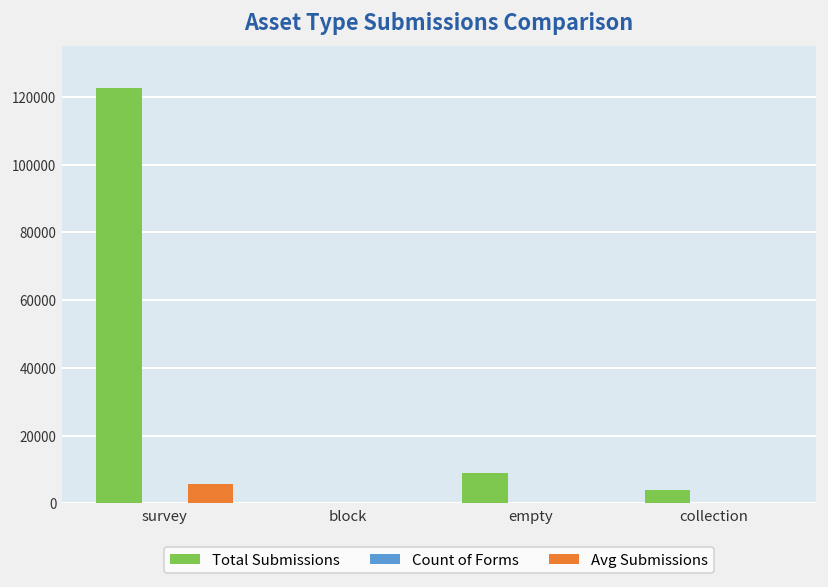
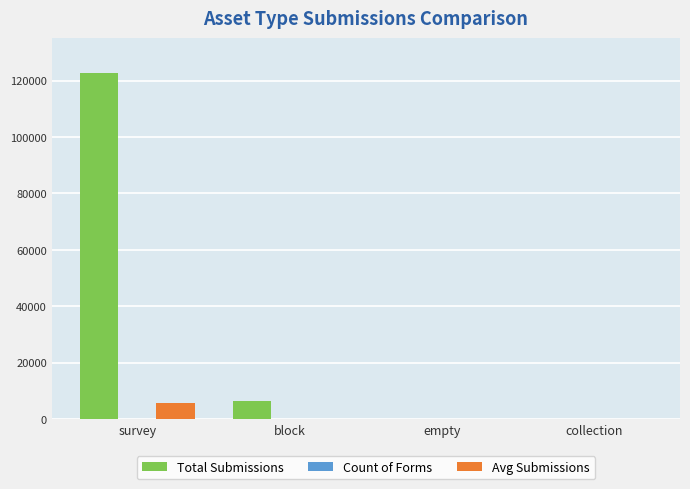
Total Submissions, block: 0 -> 6000
Total Submissions, empty: 9000 -> 0
Total Submissions, collection: 4000 -> 0
